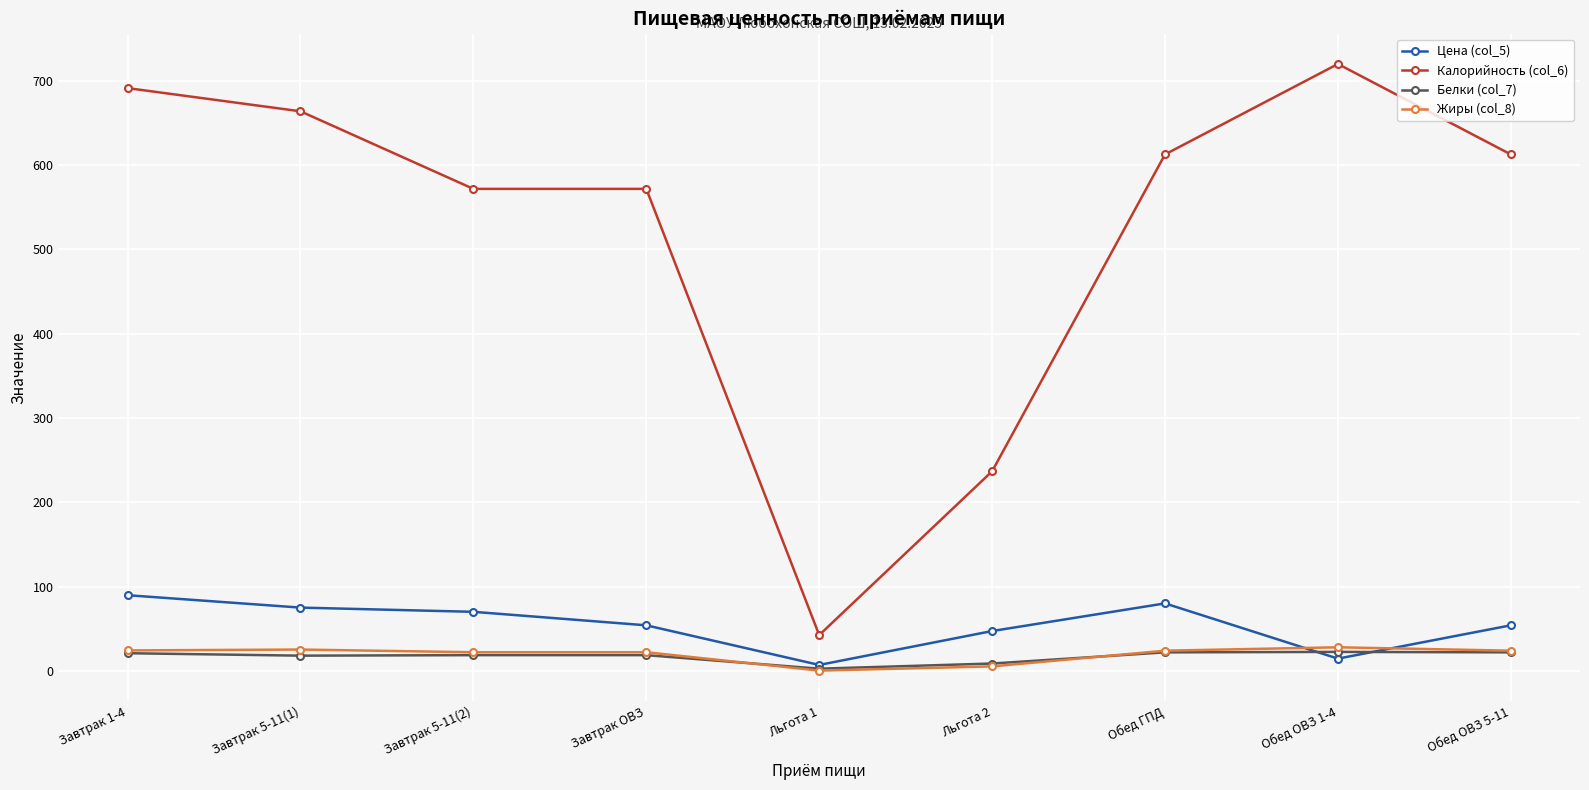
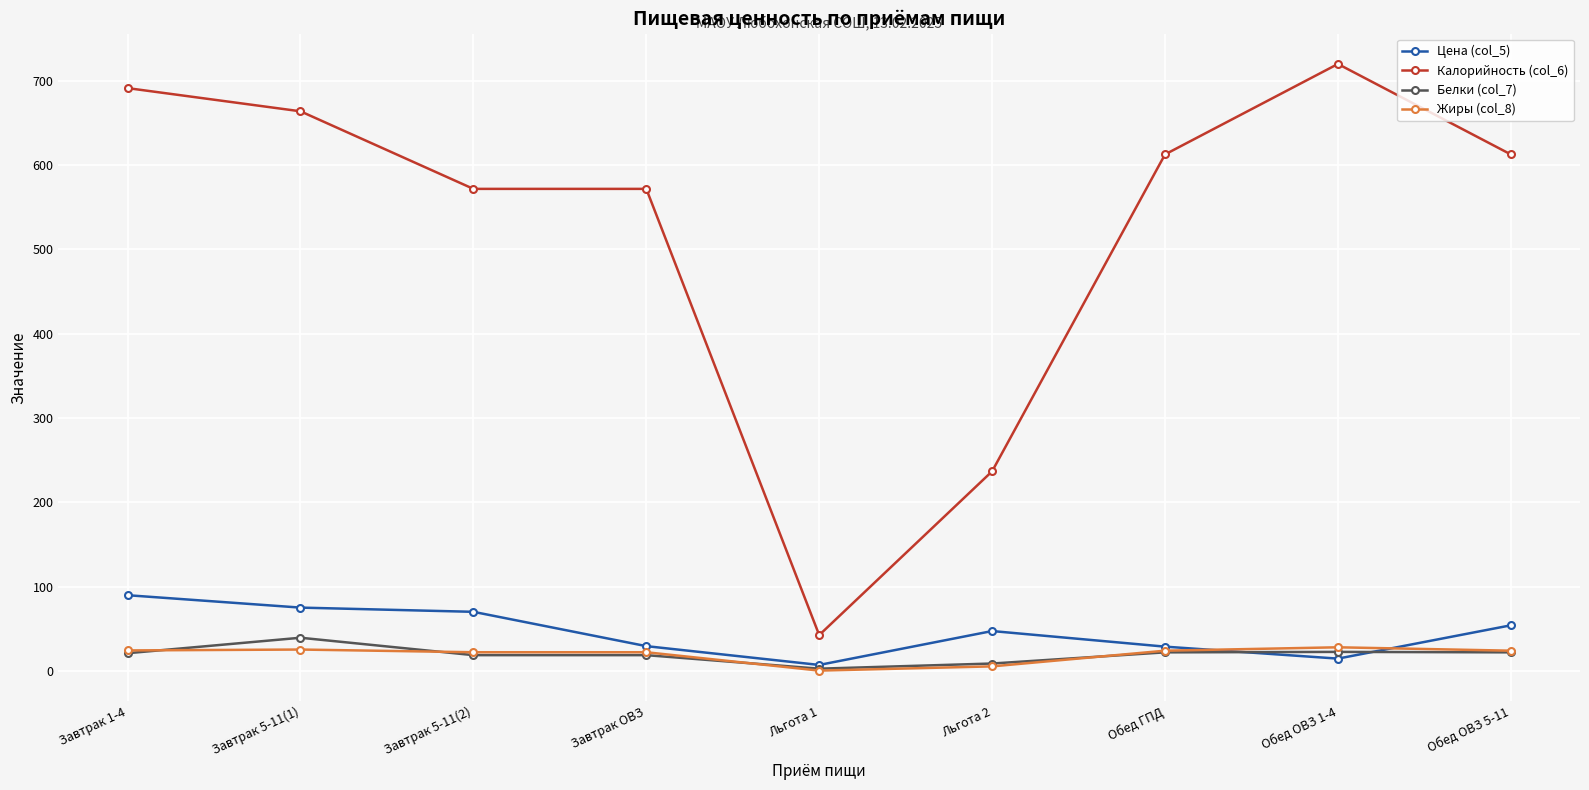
Белки (col_7), Завтрак 5-11(1): 20 -> 40
Цена (col_5), Завтрак ОВЗ: 50 -> 30
Цена (col_5), Обед ГПД: 80 -> 30
